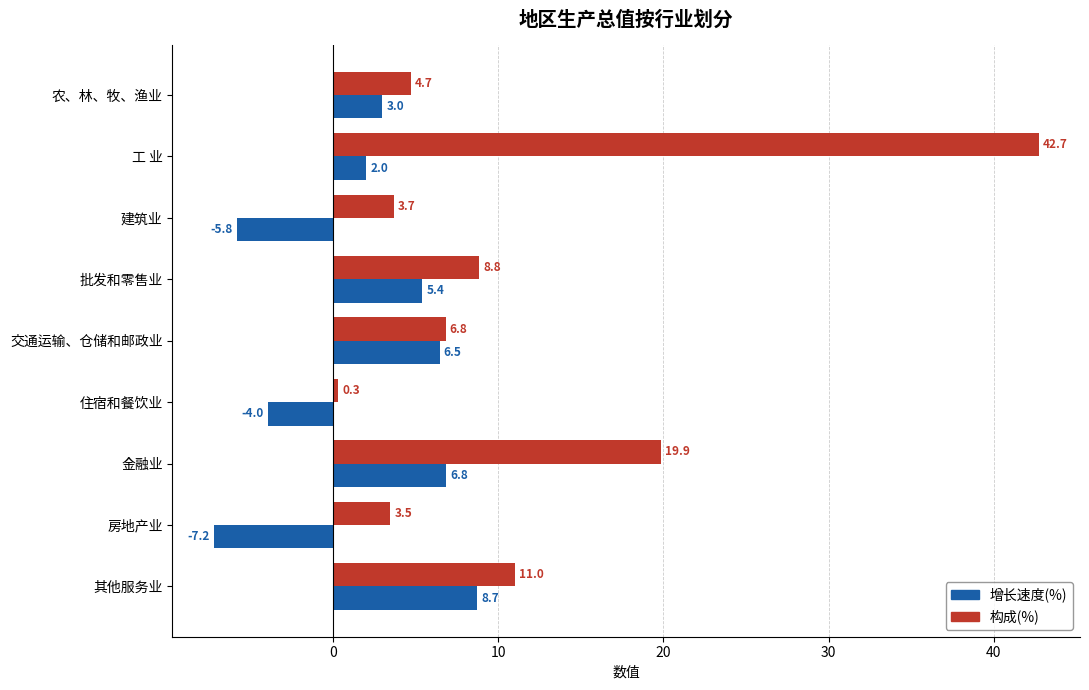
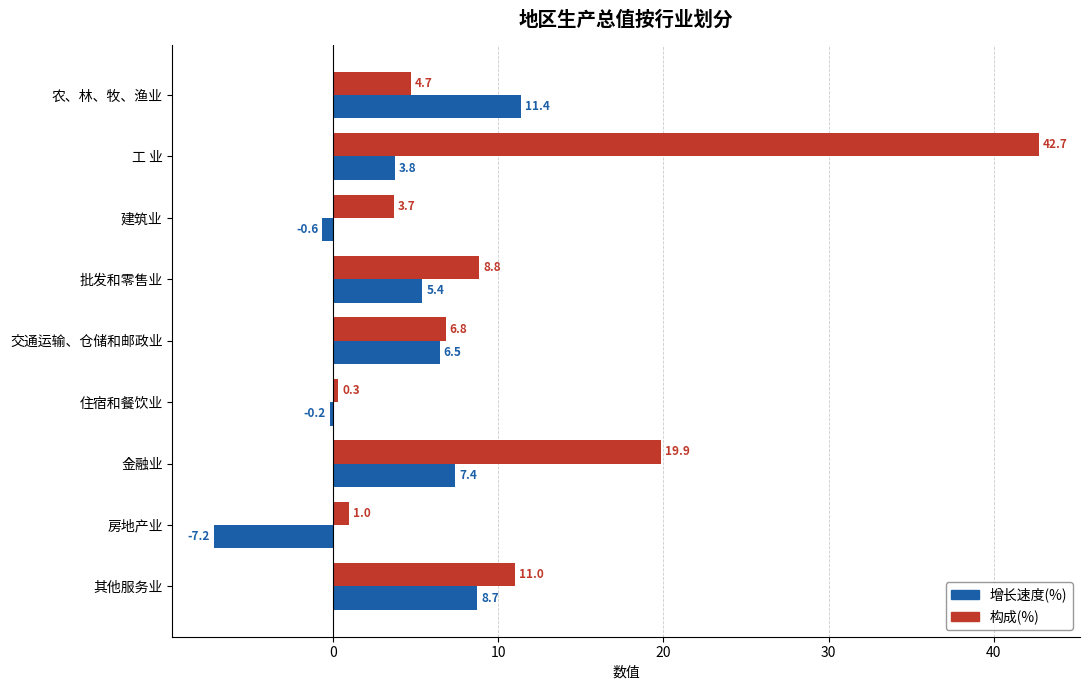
增长速度(%), 农、林、牧、渔业: 3.0 -> 11.4
增长速度(%), 工 业: 2.0 -> 3.8
增长速度(%), 建筑业: -5.8 -> -0.6
增长速度(%), 住宿和餐饮业: -4.0 -> -0.2
增长速度(%), 金融业: 6.8 -> 7.4
构成(%), 房地产业: 3.5 -> 1.0
